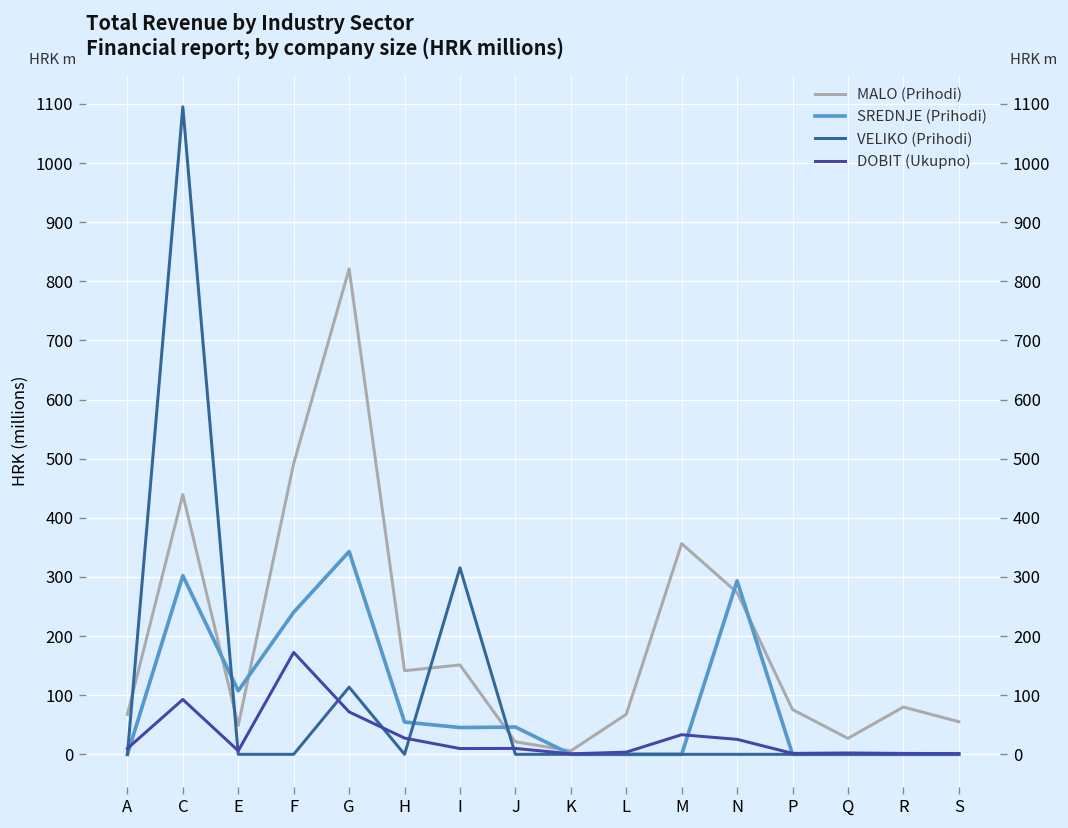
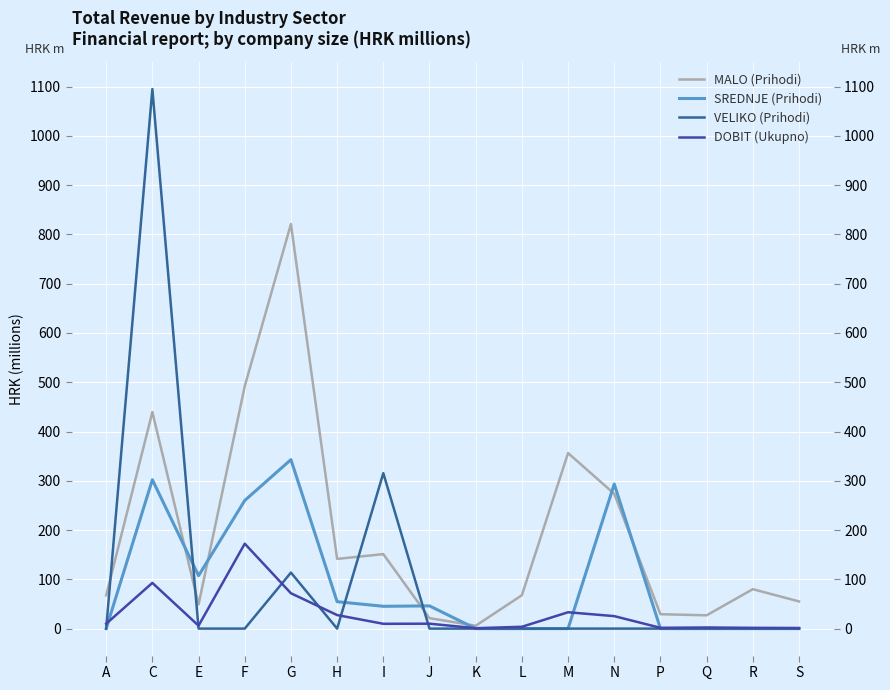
SREDNJE (Prihodi), F: 240 -> 260
MALO (Prihodi), P: 80 -> 30
